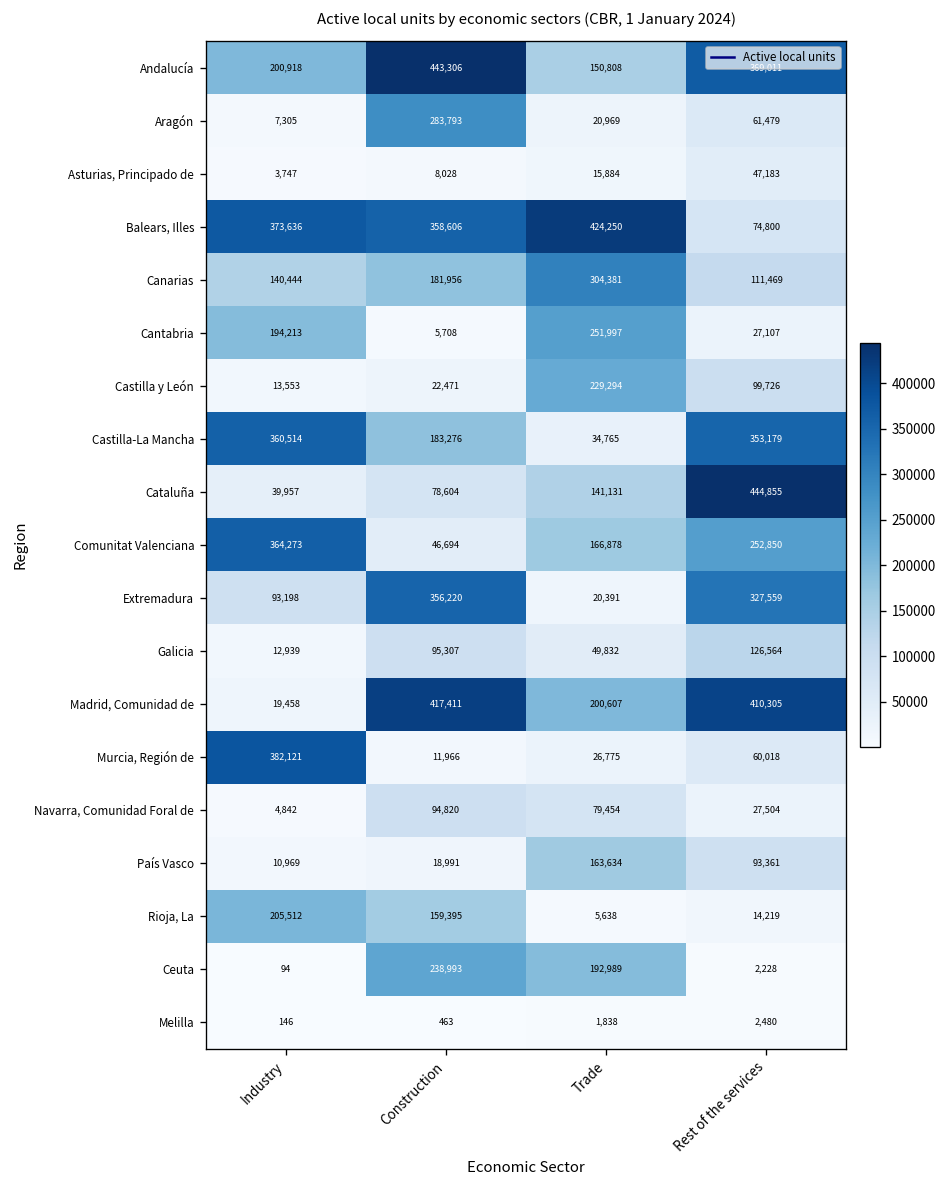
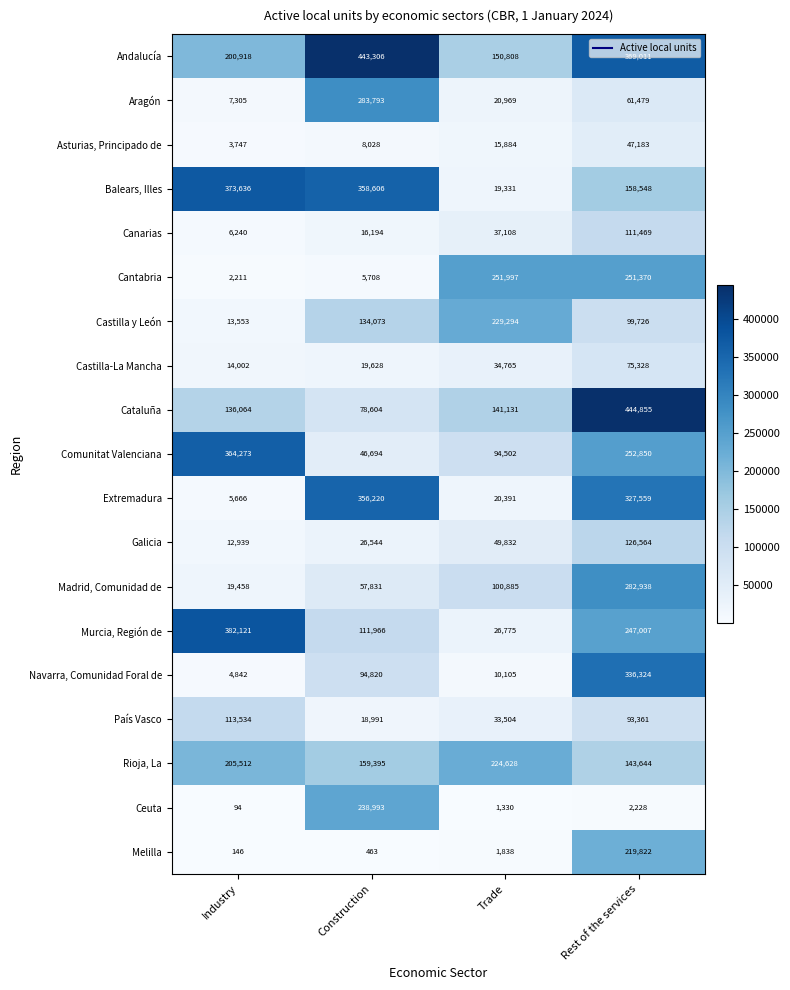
Balears, Illes, Trade: 424,250 -> 19,331
Balears, Illes, Rest of the services: 74,800 -> 158,548
Canarias, Industry: 140,444 -> 6,240
Canarias, Construction: 181,956 -> 16,194
Canarias, Trade: 304,381 -> 37,108
Cantabria, Industry: 194,213 -> 2,211
Cantabria, Rest of the services: 27,107 -> 251,370
Castilla y León, Construction: 22,471 -> 134,073
Castilla-La Mancha, Industry: 360,514 -> 14,002
Castilla-La Mancha, Construction: 183,276 -> 19,628
Castilla-La Mancha, Rest of the services: 353,179 -> 75,328
Cataluña, Industry: 39,957 -> 136,064
Comunitat Valenciana, Trade: 166,878 -> 94,502
Extremadura, Industry: 93,198 -> 5,666
Galicia, Construction: 95,307 -> 26,544
Madrid, Comunidad de, Construction: 417,411 -> 57,831
Madrid, Comunidad de, Trade: 200,607 -> 100,885
Madrid, Comunidad de, Rest of the services: 410,305 -> 282,938
Murcia, Región de, Construction: 11,966 -> 111,966
Murcia, Región de, Rest of the services: 60,018 -> 247,007
Navarra, Comunidad Foral de, Trade: 79,454 -> 10,105
Navarra, Comunidad Foral de, Rest of the services: 27,504 -> 336,324
País Vasco, Industry: 10,969 -> 113,534
País Vasco, Trade: 163,634 -> 33,504
Rioja, La, Trade: 5,638 -> 224,628
Rioja, La, Rest of the services: 14,219 -> 143,644
Ceuta, Trade: 192,989 -> 1,330
Melilla, Rest of the services: 2,480 -> 219,822
